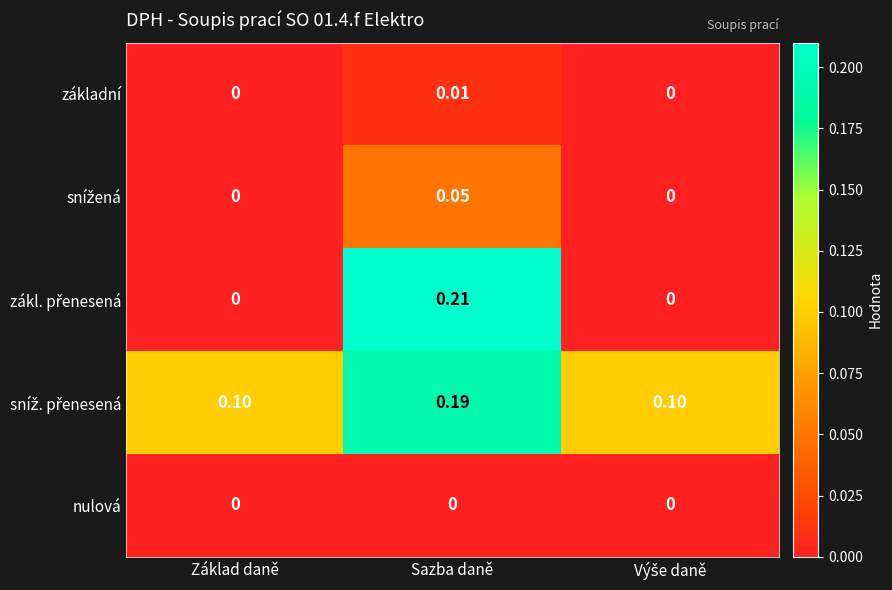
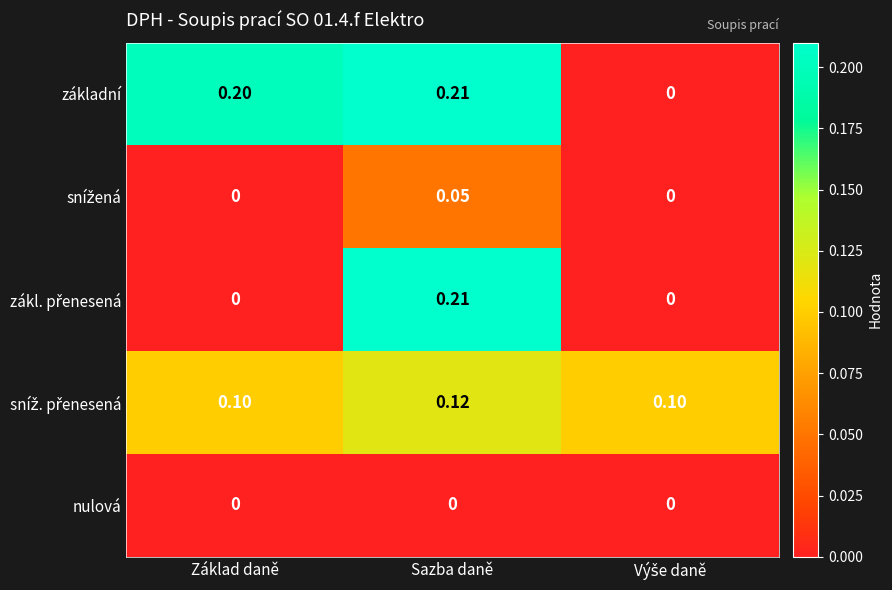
základní, Základ daně: 0 -> 0.20
základní, Sazba daně: 0.01 -> 0.21
sníž. přenesená, Sazba daně: 0.19 -> 0.12
